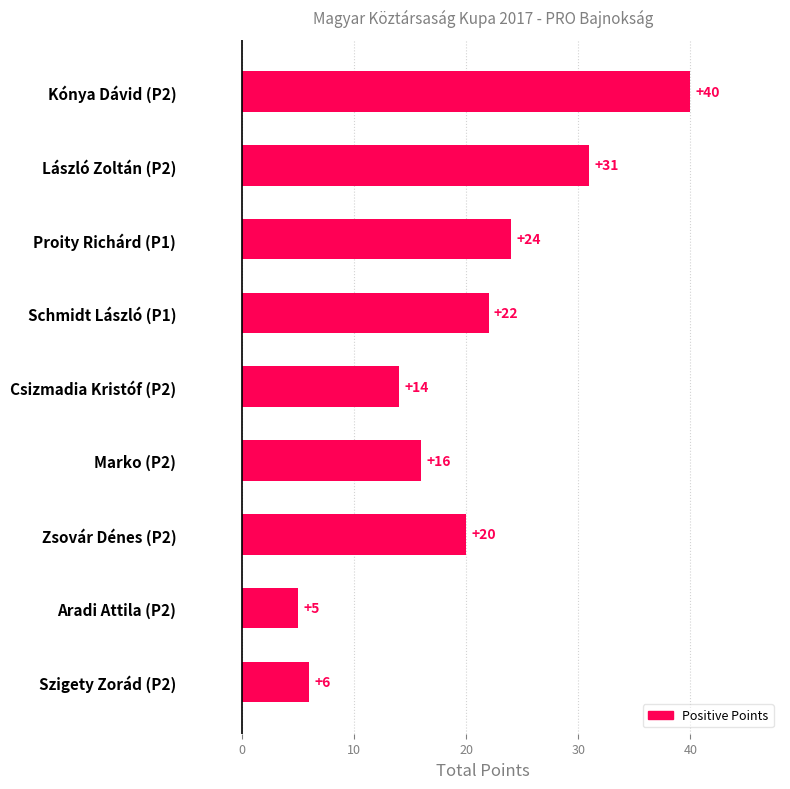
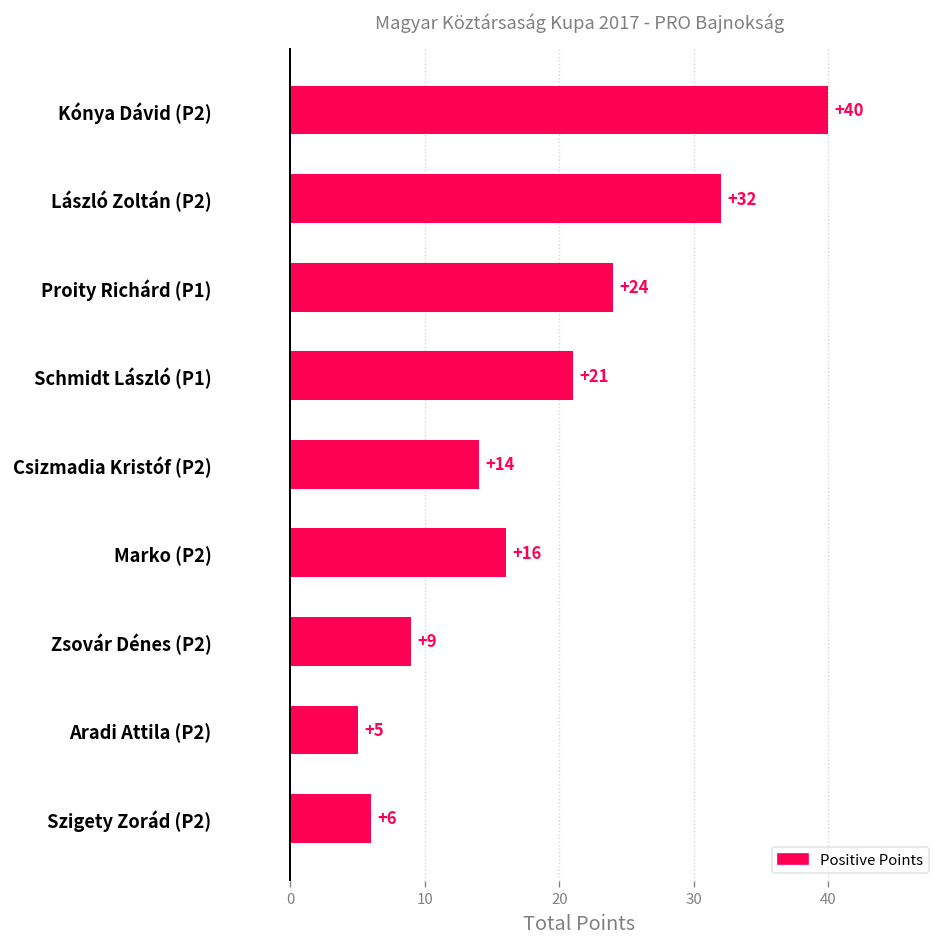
László Zoltán (P2): +31 -> +32
Schmidt László (P1): +22 -> +21
Zsovár Dénes (P2): +20 -> +9
